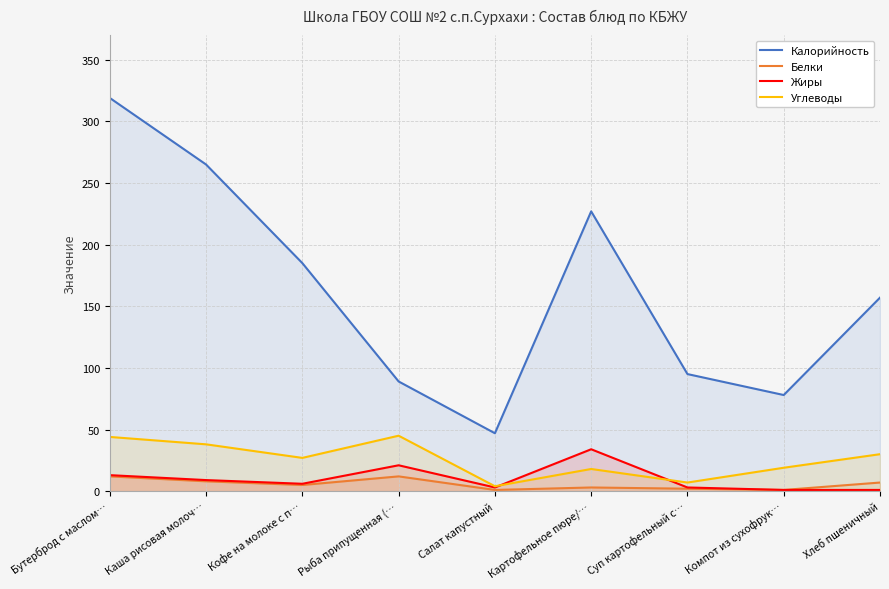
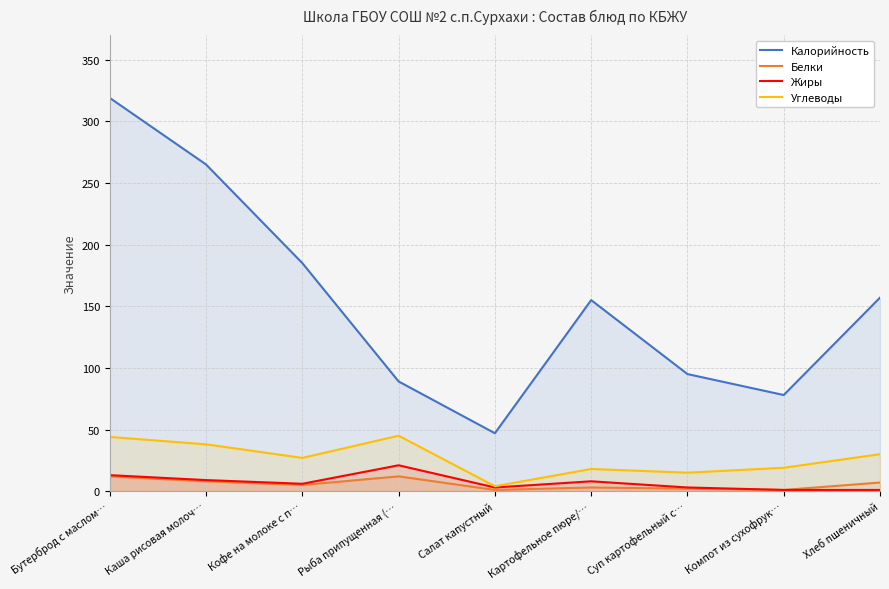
Калорийность, Картофельное пюре/…: 227 -> 155
Жиры, Картофельное пюре/…: 34 -> 8
Углеводы, Суп картофельный с…: 7 -> 15
